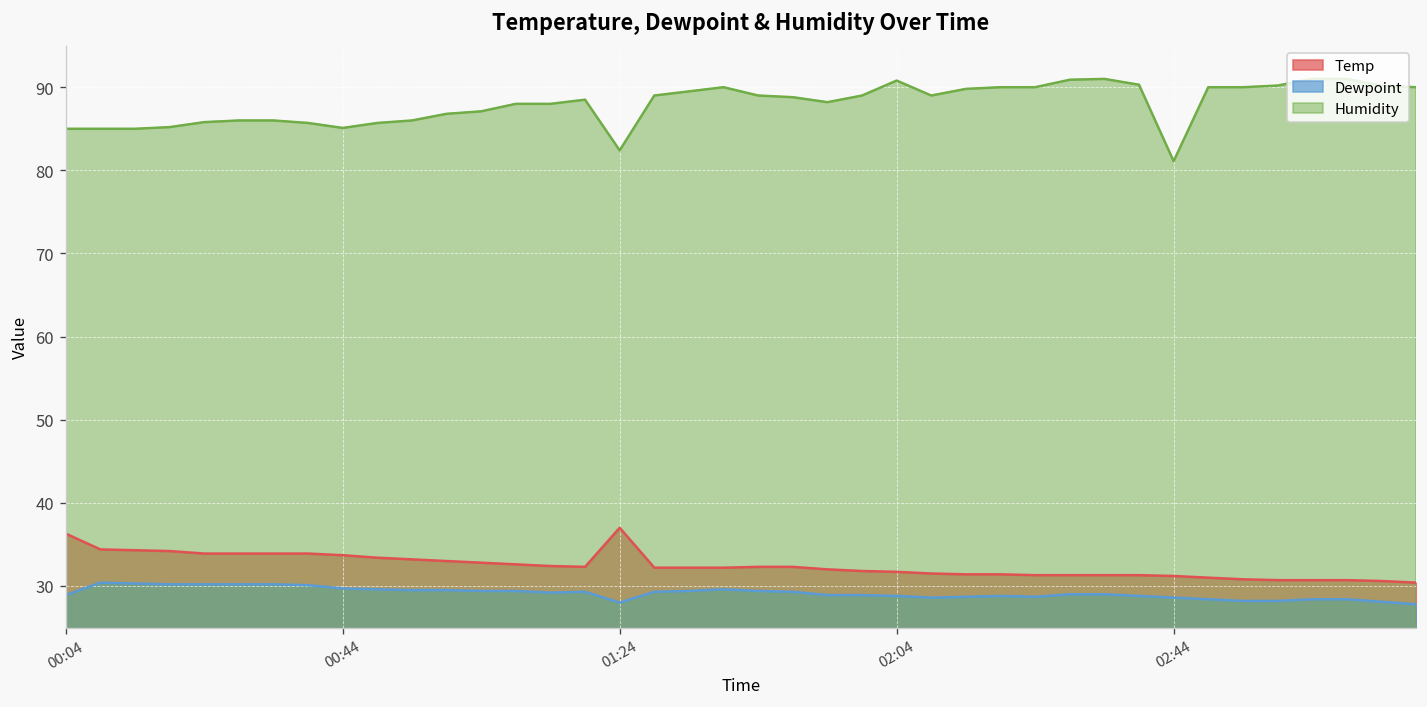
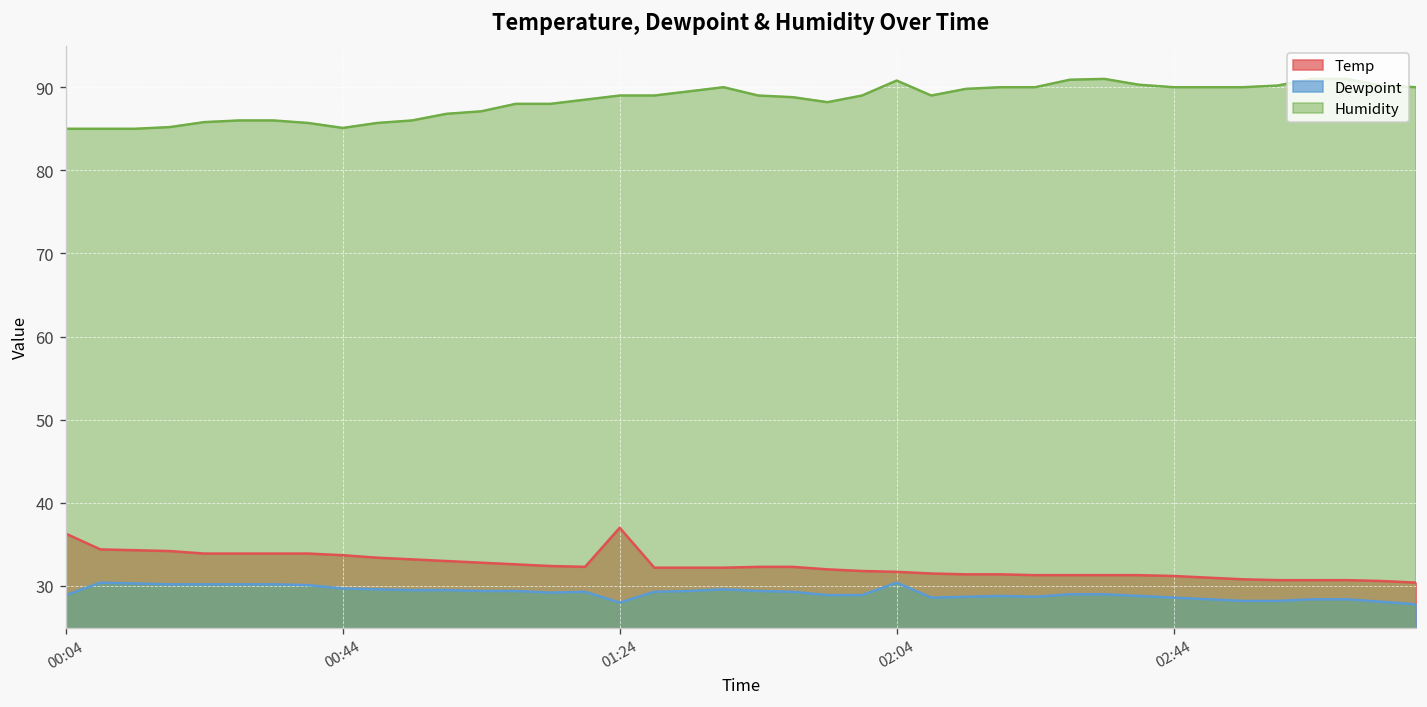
Humidity, 01:24: 82 -> 89
Dewpoint, 02:04: 29 -> 30
Humidity, 02:44: 81 -> 90
